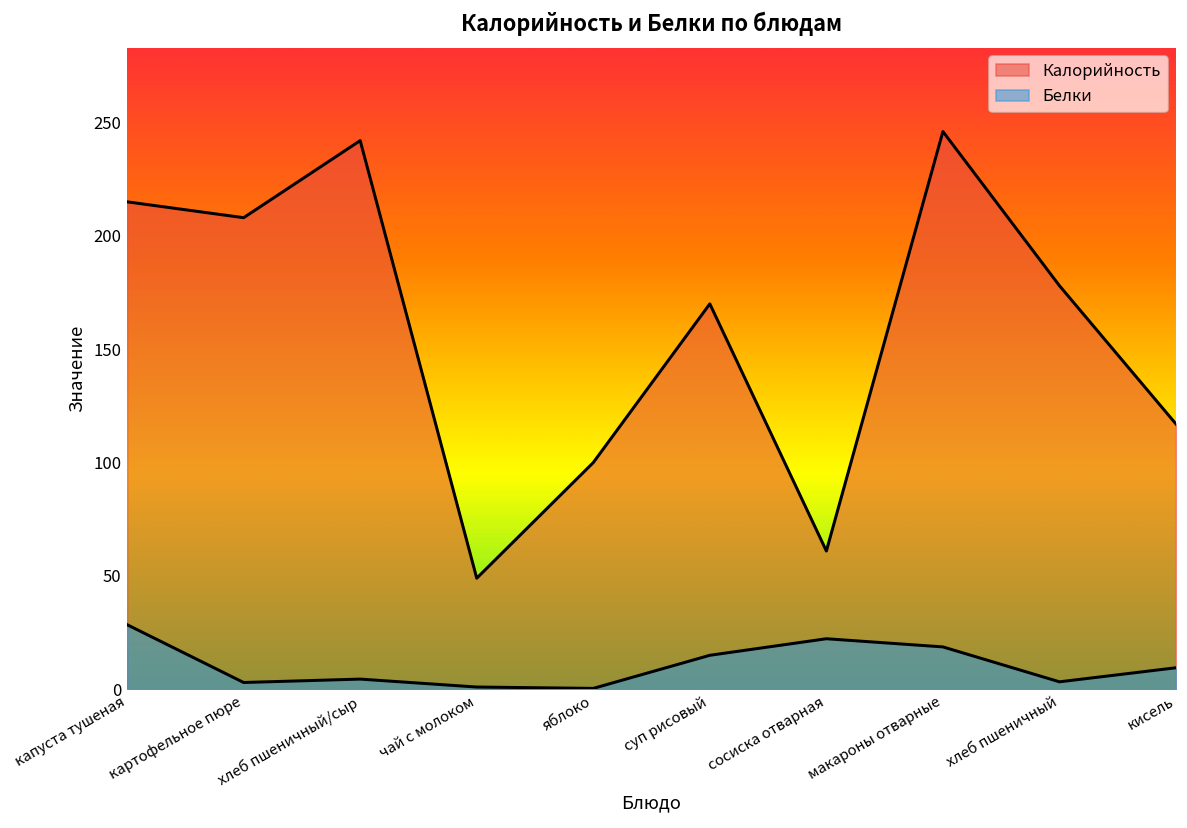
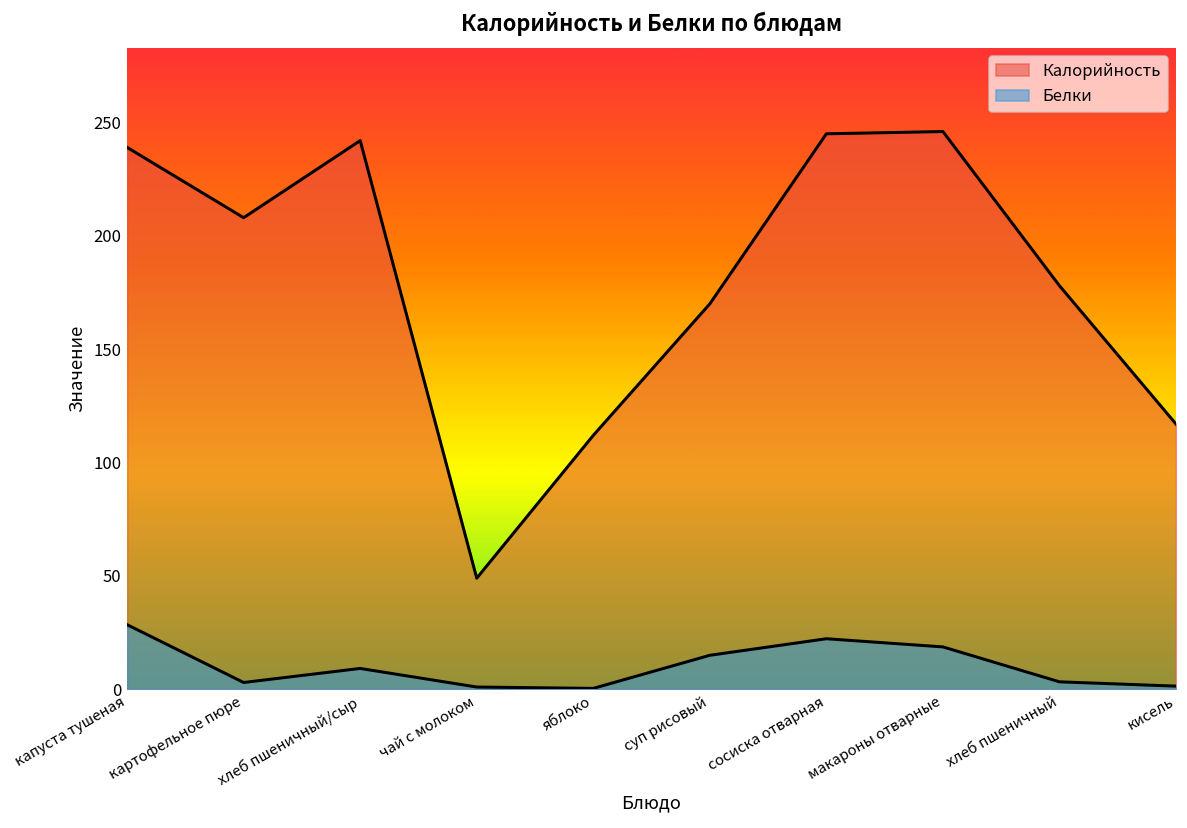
Калорийность, капуста тушеная: 215 -> 239
Белки, хлеб пшеничный/сыр: 5 -> 9
Калорийность, яблоко: 100 -> 112
Калорийность, сосиска отварная: 61 -> 245
Белки, кисель: 10 -> 1
